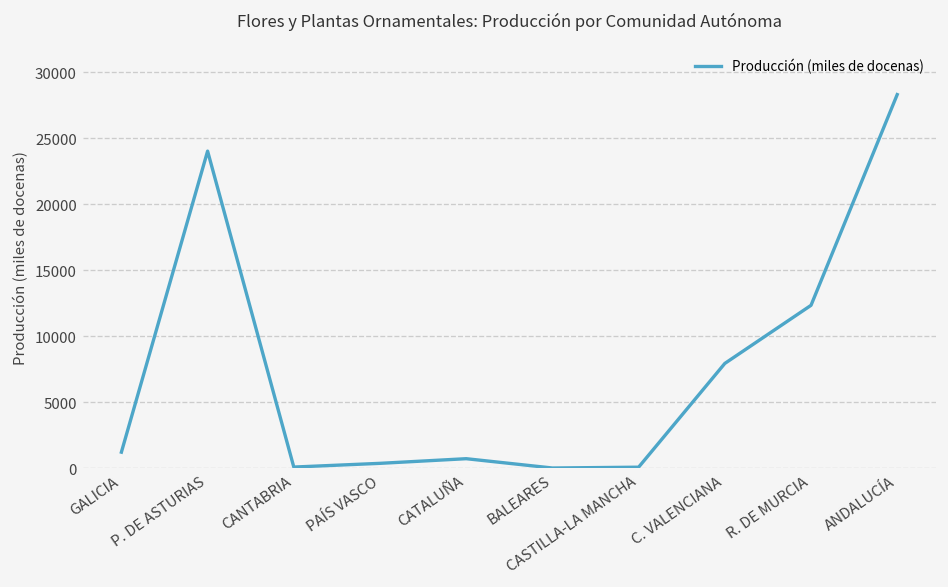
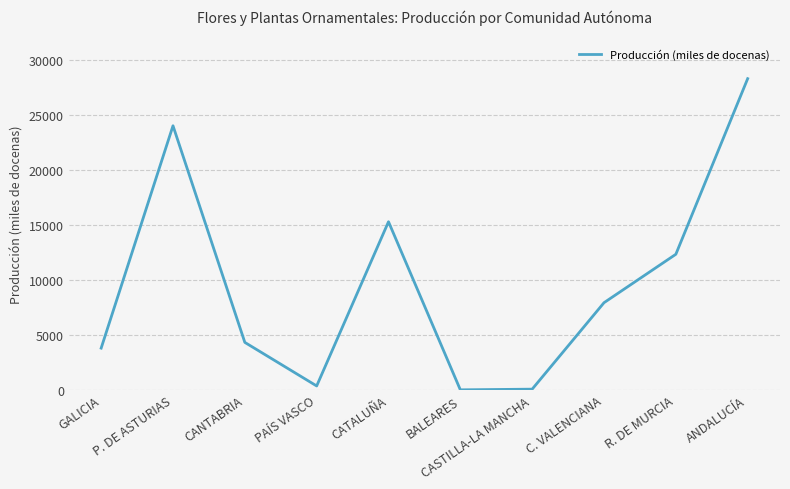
GALICIA: 1200 -> 3800
CANTABRIA: 100 -> 4300
CATALUÑA: 700 -> 15300
